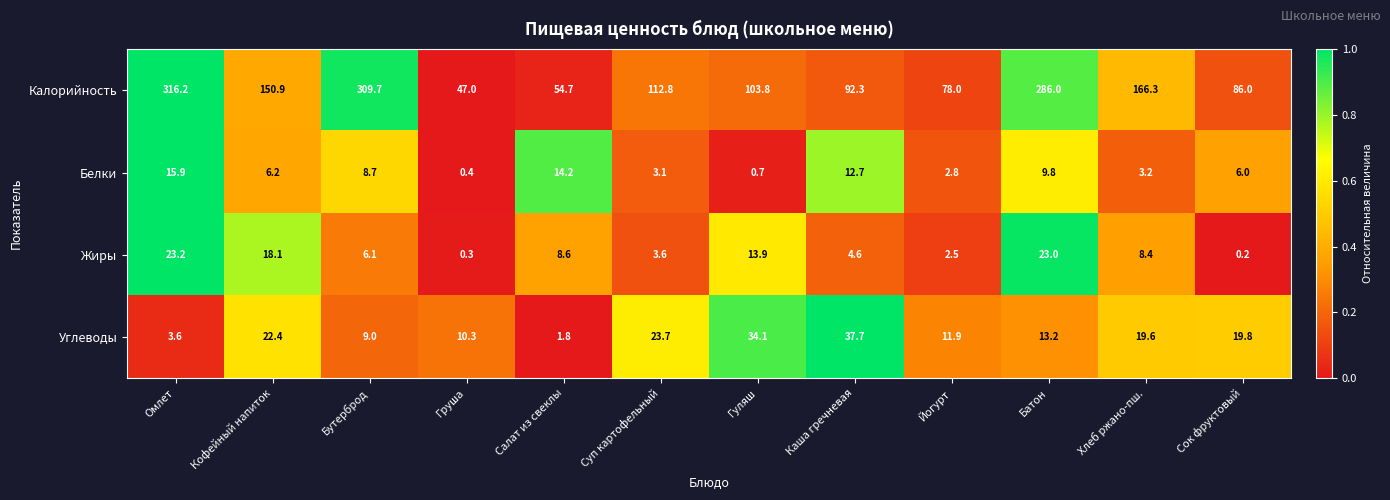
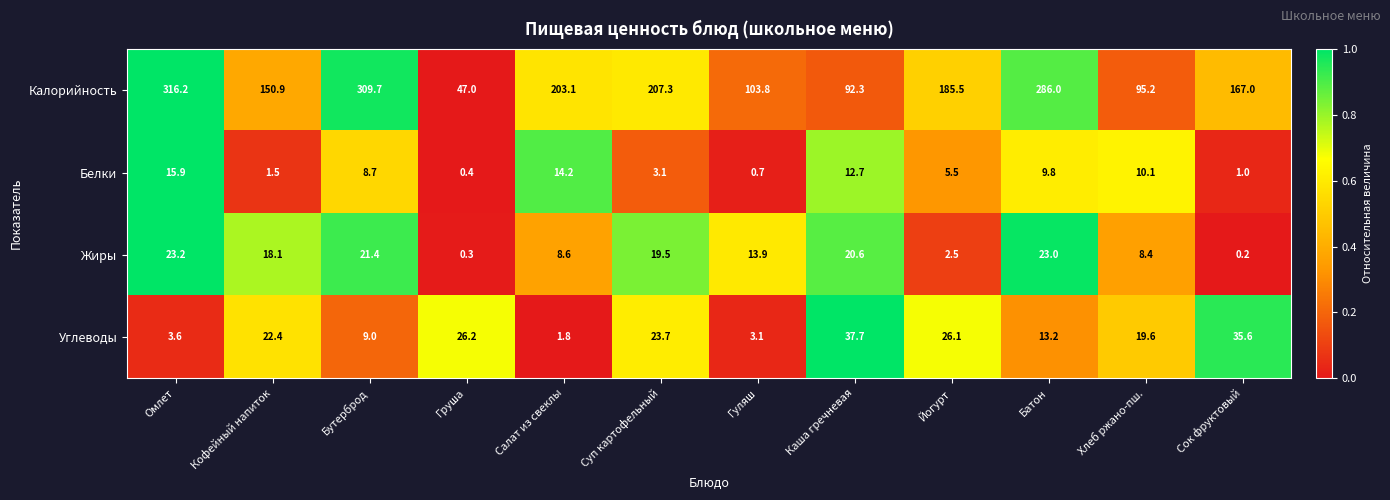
Калорийность, Салат из свеклы: 54.7 -> 203.1
Калорийность, Суп картофельный: 112.8 -> 207.3
Калорийность, Йогурт: 78.0 -> 185.5
Калорийность, Хлеб ржано-пш.: 166.3 -> 95.2
Калорийность, Сок фруктовый: 86.0 -> 167.0
Белки, Кофейный напиток: 6.2 -> 1.5
Белки, Йогурт: 2.8 -> 5.5
Белки, Хлеб ржано-пш.: 3.2 -> 10.1
Белки, Сок фруктовый: 6.0 -> 1.0
Жиры, Бутерброд: 6.1 -> 21.4
Жиры, Суп картофельный: 3.6 -> 19.5
Жиры, Каша гречневая: 4.6 -> 20.6
Углеводы, Груша: 10.3 -> 26.2
Углеводы, Гуляш: 34.1 -> 3.1
Углеводы, Йогурт: 11.9 -> 26.1
Углеводы, Сок фруктовый: 19.8 -> 35.6
